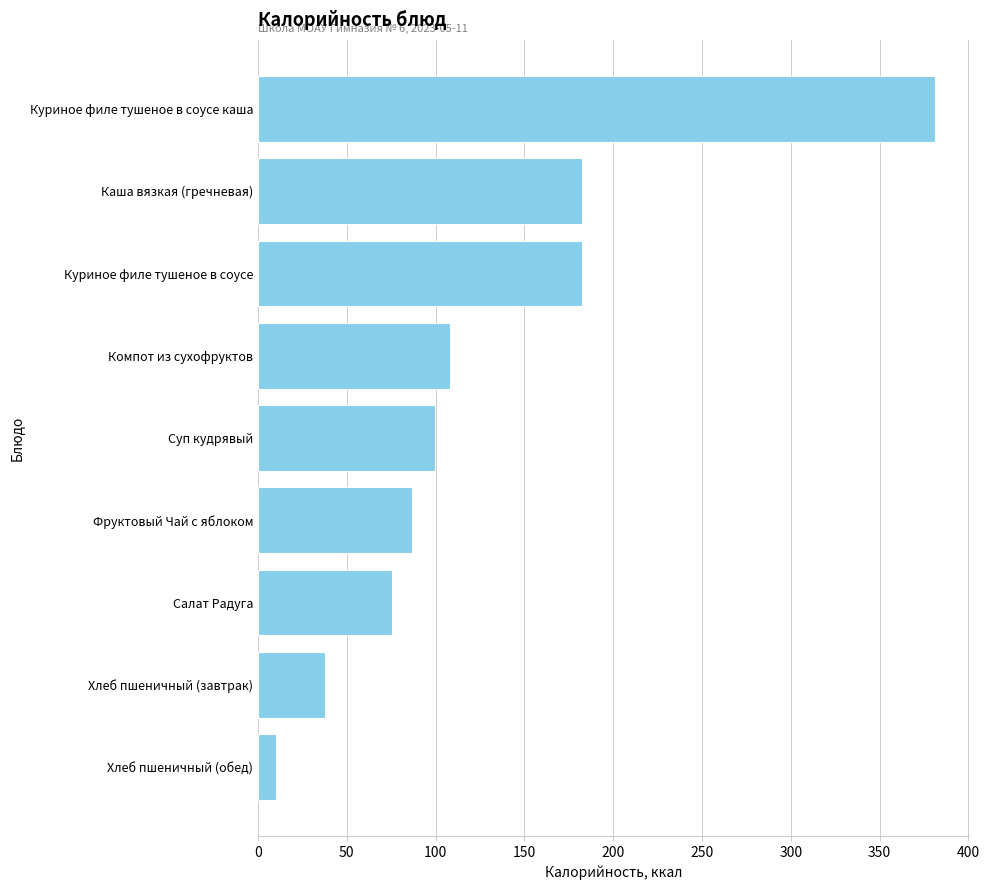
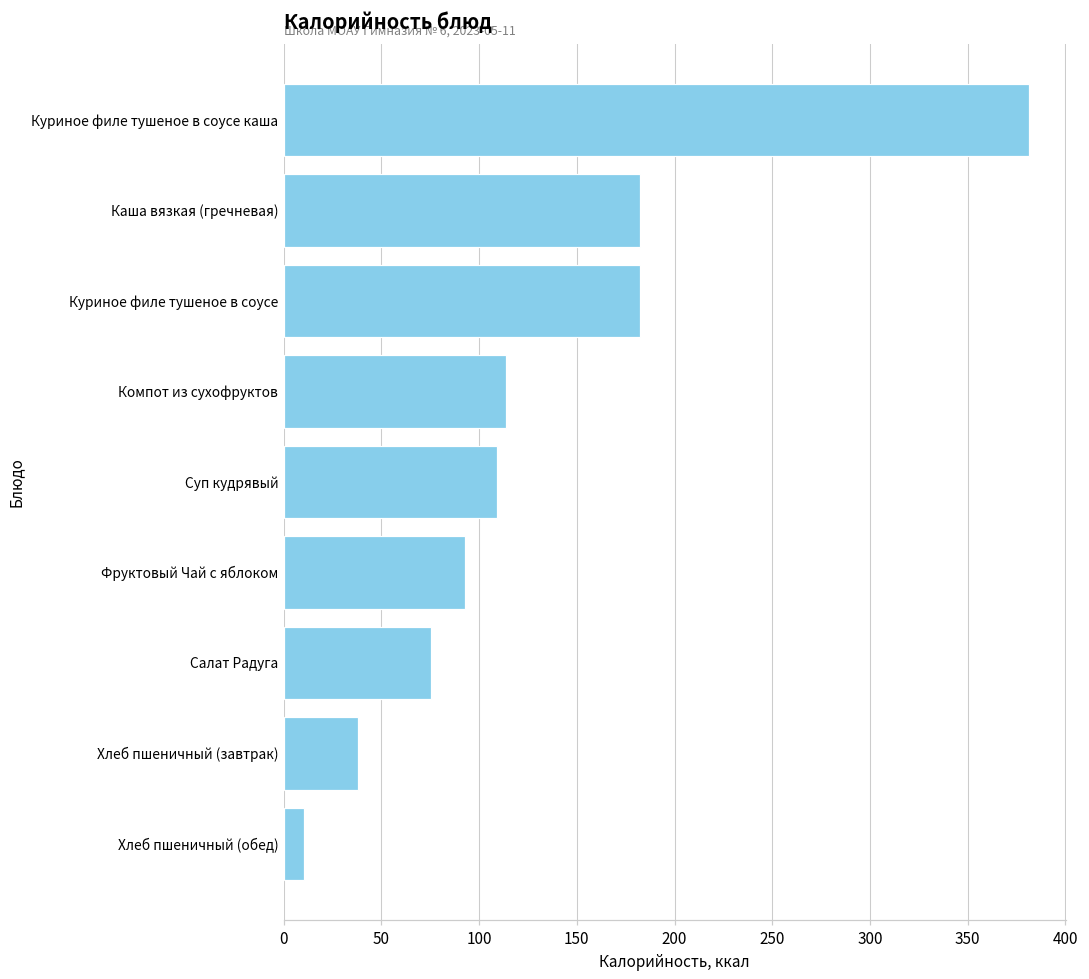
Компот из сухофруктов: 108 -> 114
Суп кудрявый: 99 -> 109
Фруктовый Чай с яблоком: 87 -> 93
